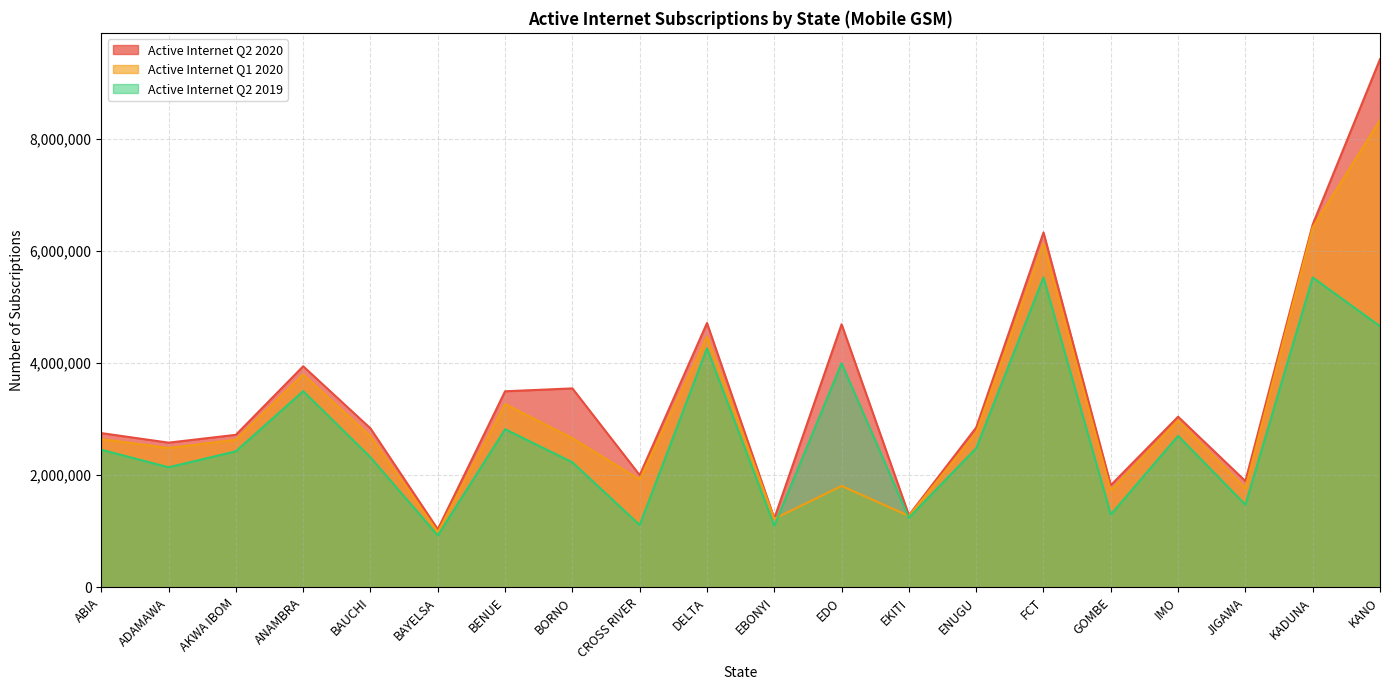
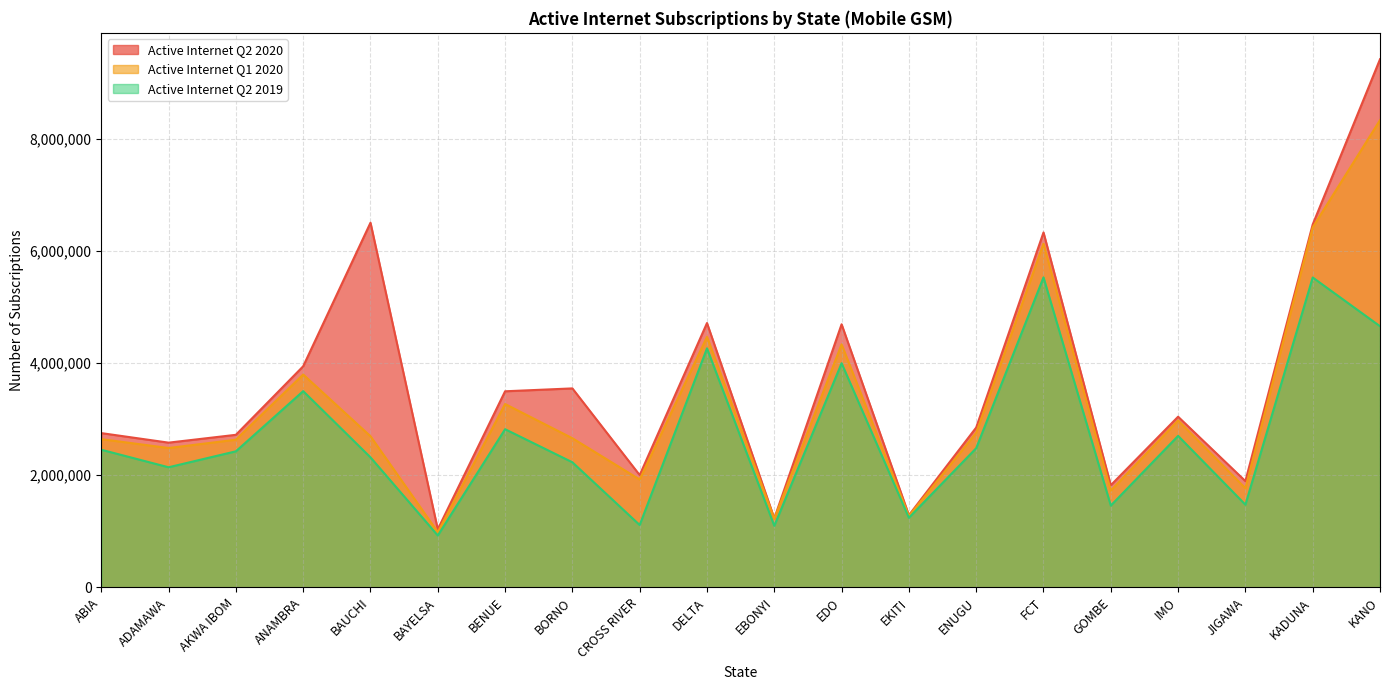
Active Internet Q2 2020, BAUCHI: 2,800,000 -> 6,500,000
Active Internet Q1 2020, EDO: 1,800,000 -> 4,300,000
Active Internet Q2 2019, GOMBE: 1,300,000 -> 1,500,000
